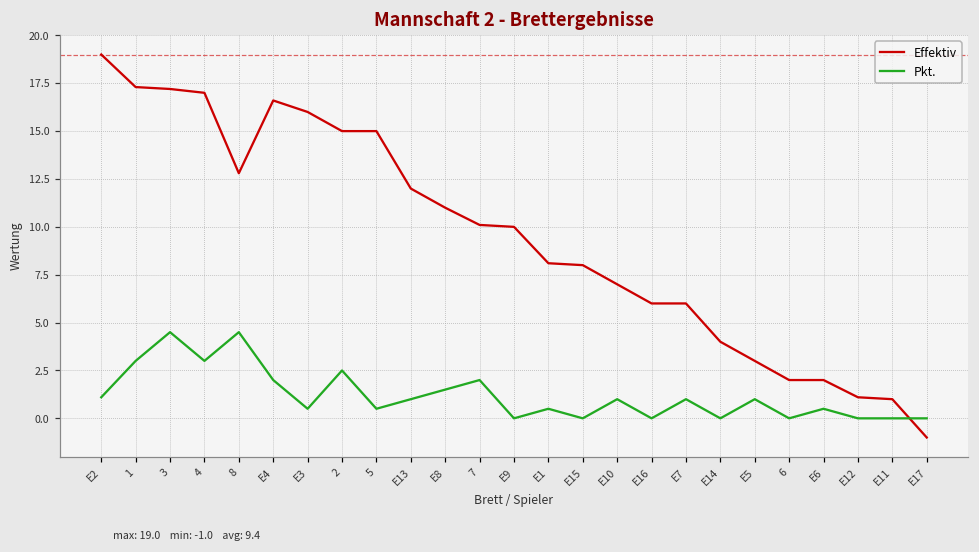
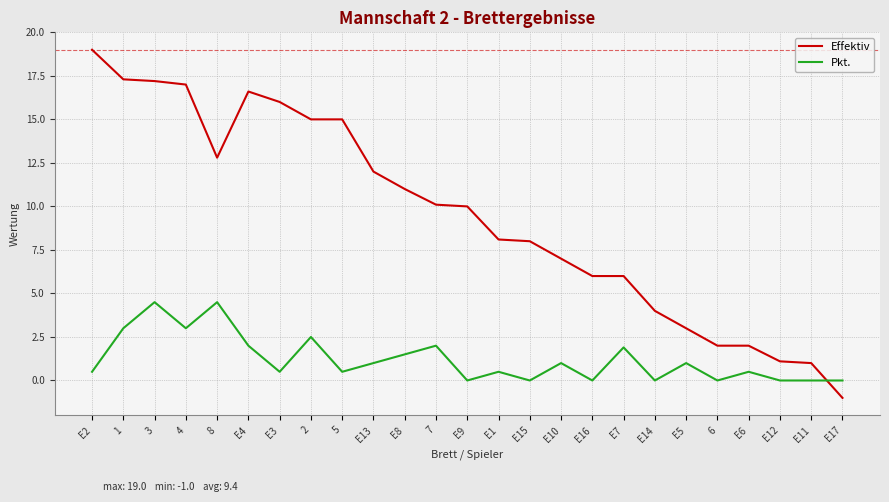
Pkt., E2: 1.1 -> 0.5
Pkt., E7: 1.0 -> 1.9
